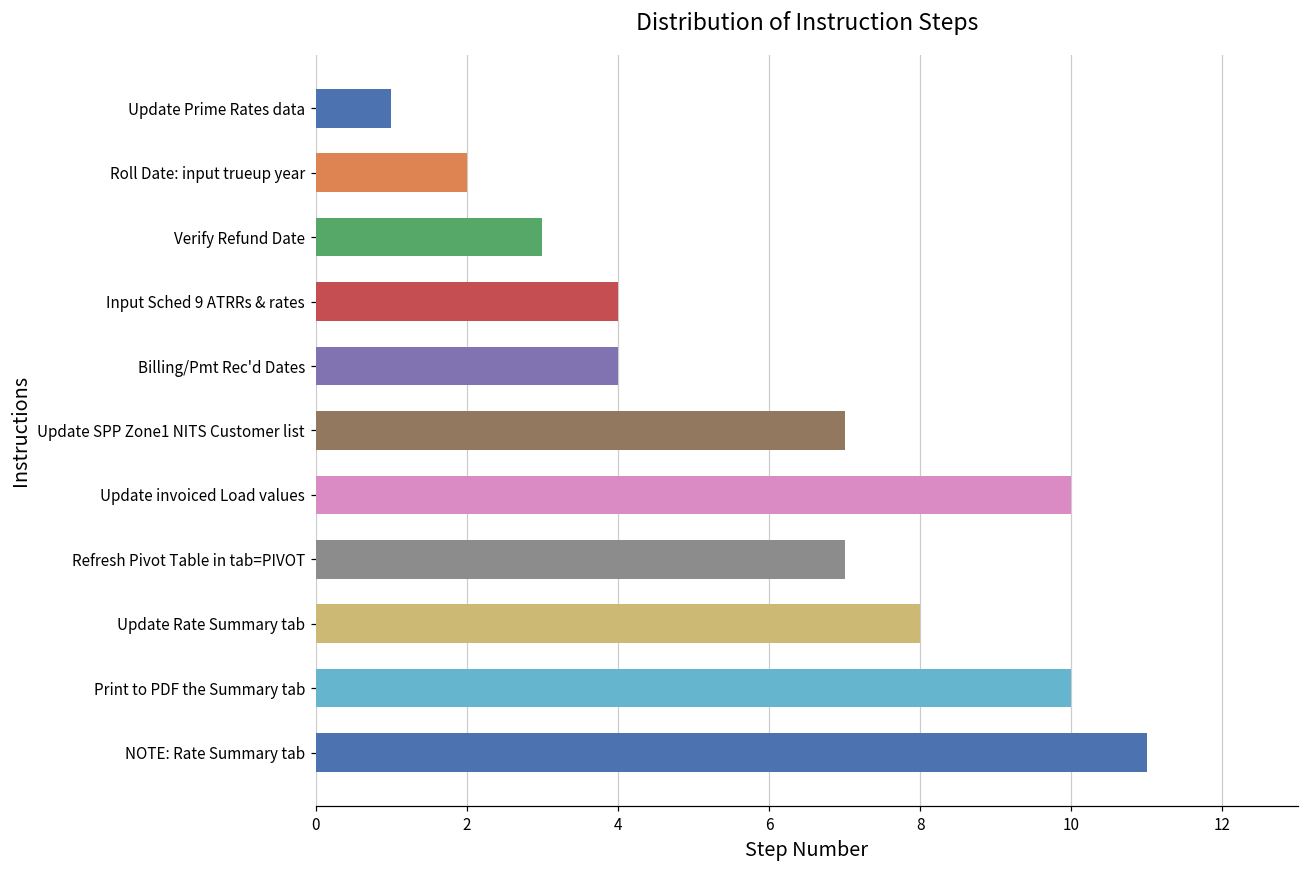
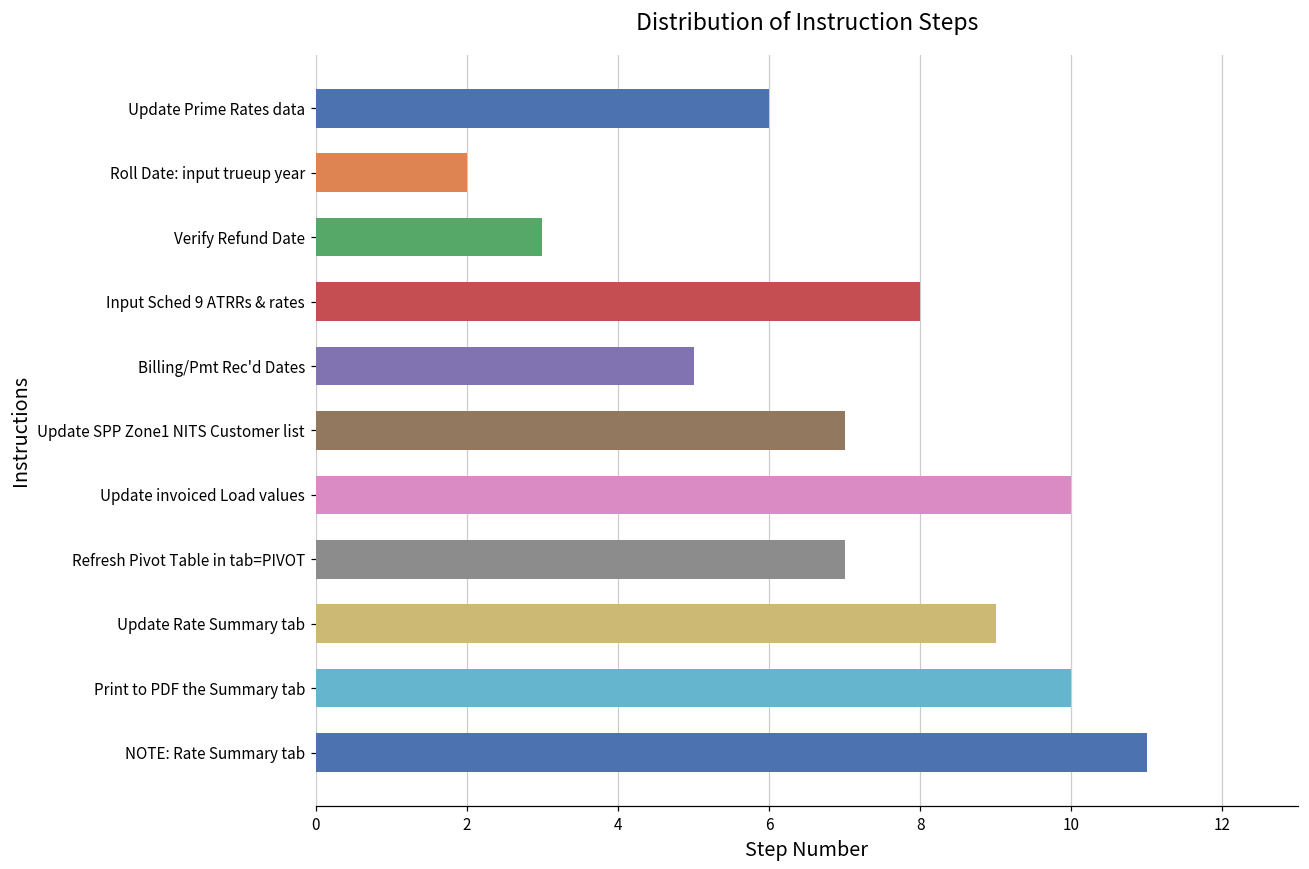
Update Prime Rates data: 1 -> 6
Input Sched 9 ATRRs & rates: 4 -> 8
Billing/Pmt Rec'd Dates: 4 -> 5
Update Rate Summary tab: 8 -> 9
